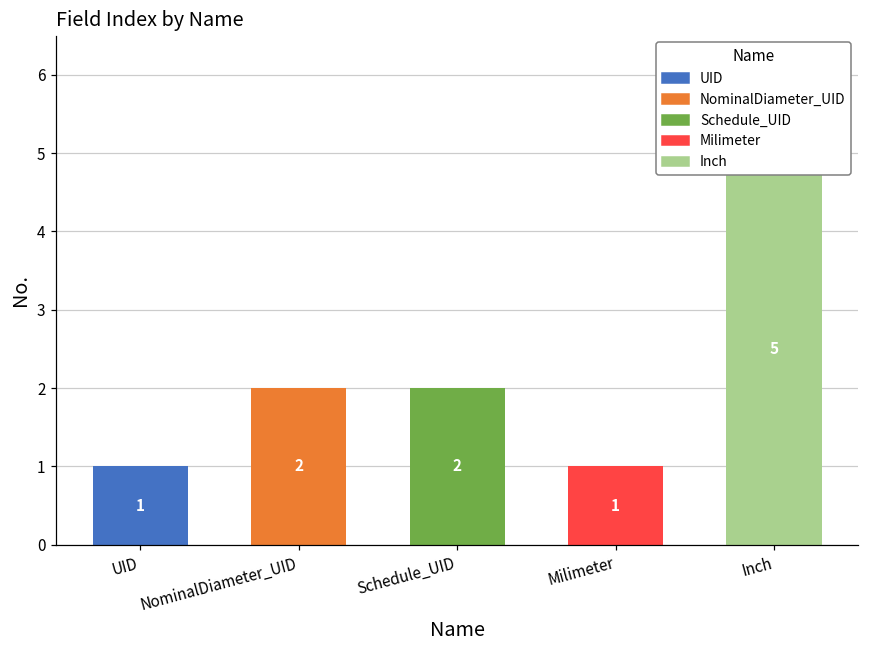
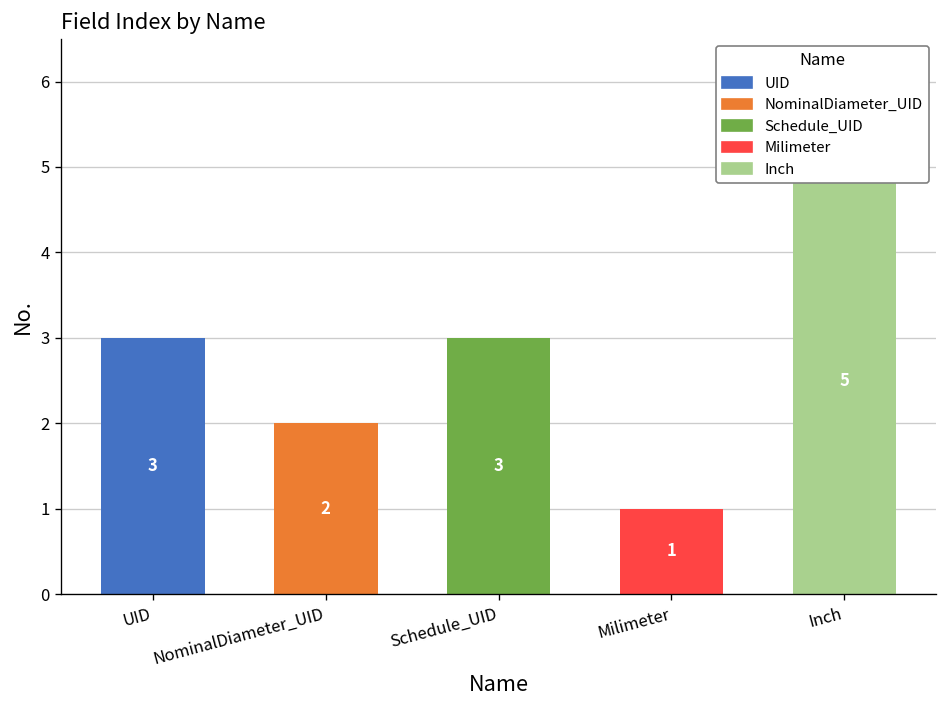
UID: 1 -> 3
Schedule_UID: 2 -> 3
